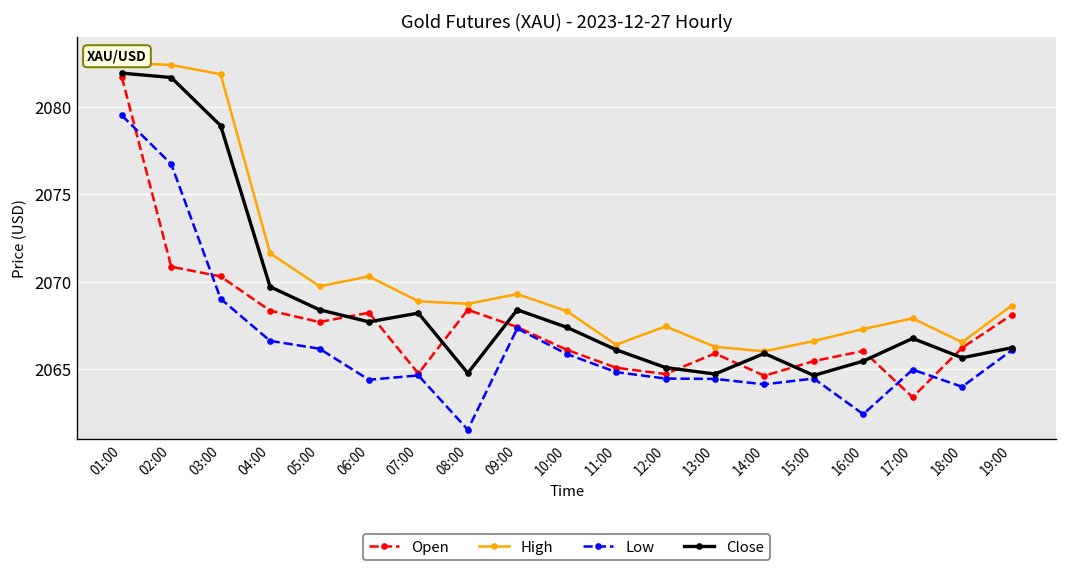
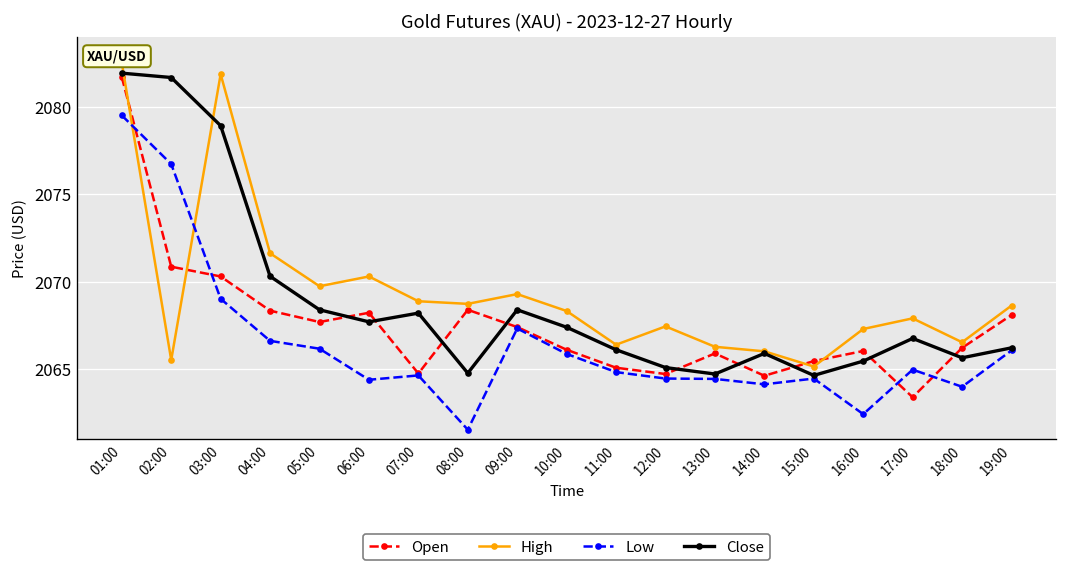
High, 02:00: 2082.4 -> 2065.5
Close, 04:00: 2069.7 -> 2070.3
High, 15:00: 2066.6 -> 2065.1
